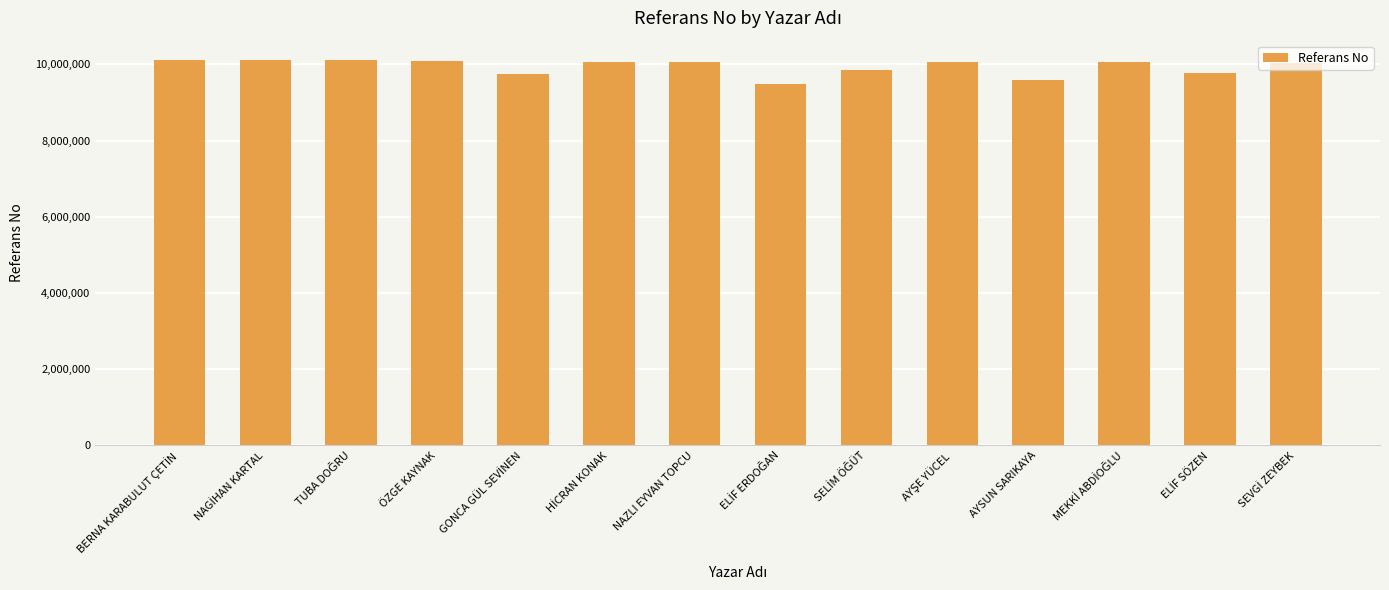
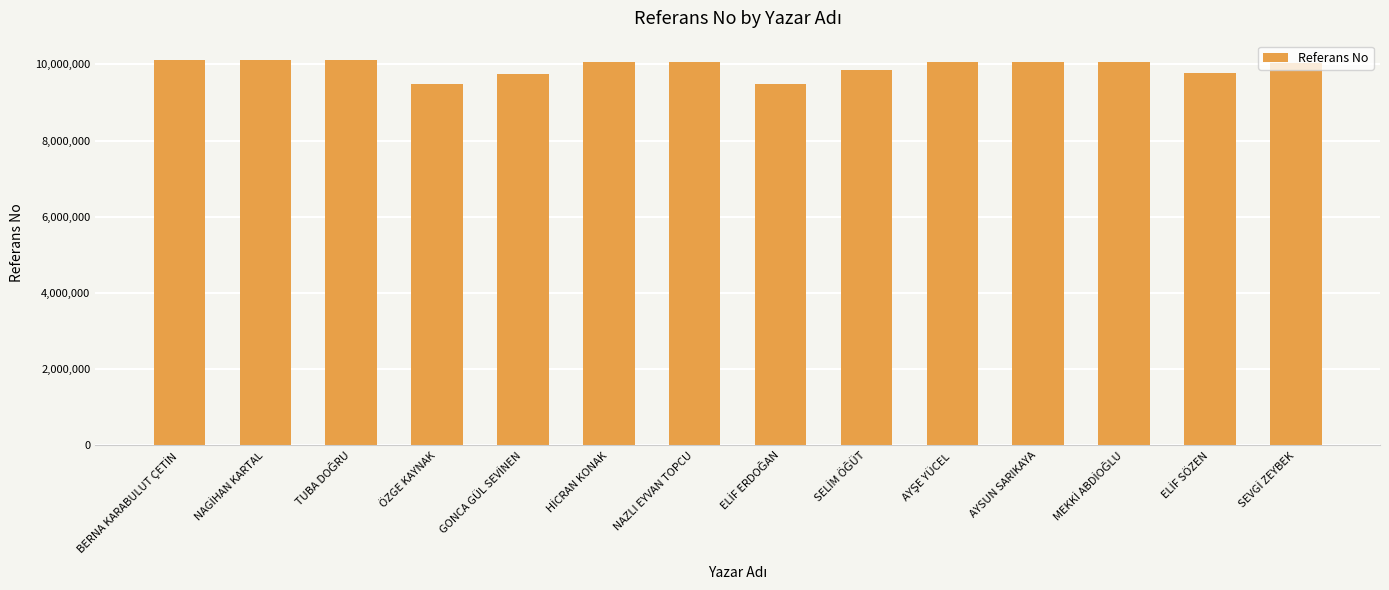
ÖZGE KAYNAK: 10,100,000 -> 9,500,000
AYSUN SARIKAYA: 9,600,000 -> 10,100,000
